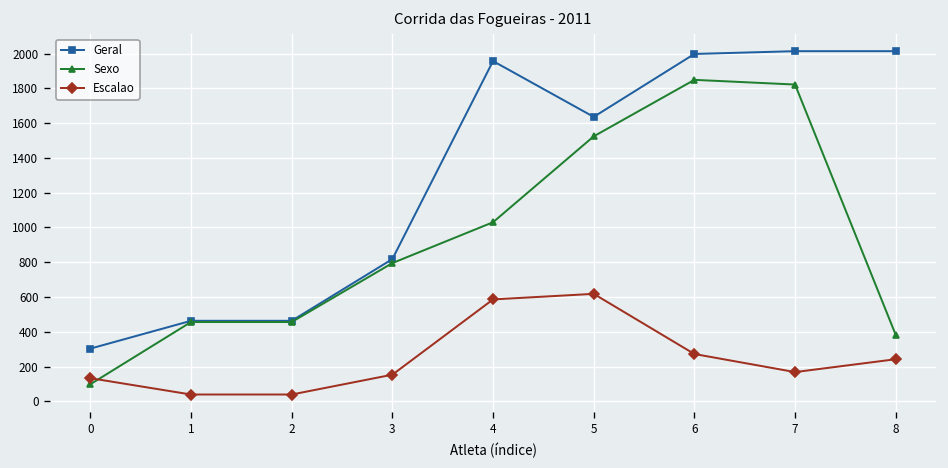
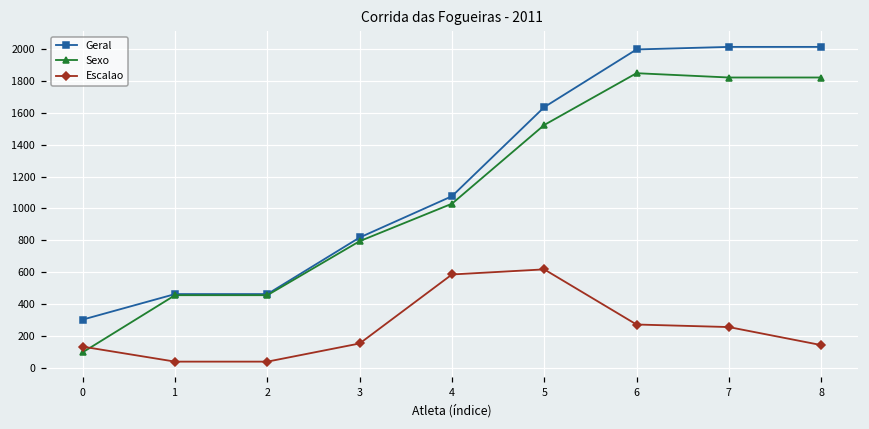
Geral, 4: 1960 -> 1080
Escalao, 7: 170 -> 260
Sexo, 8: 380 -> 1820
Escalao, 8: 240 -> 140
